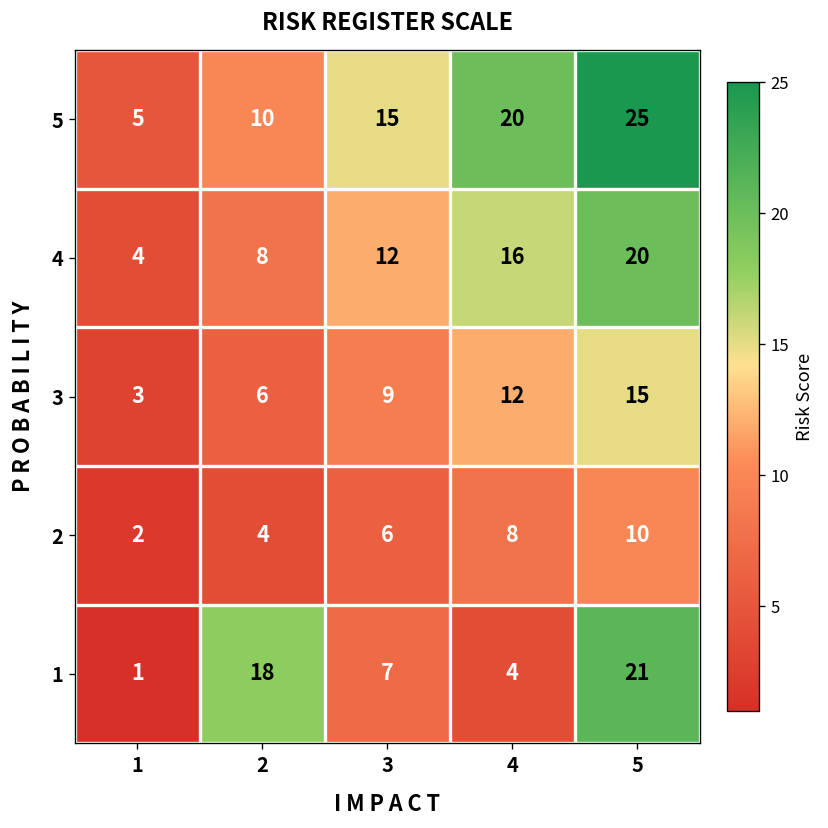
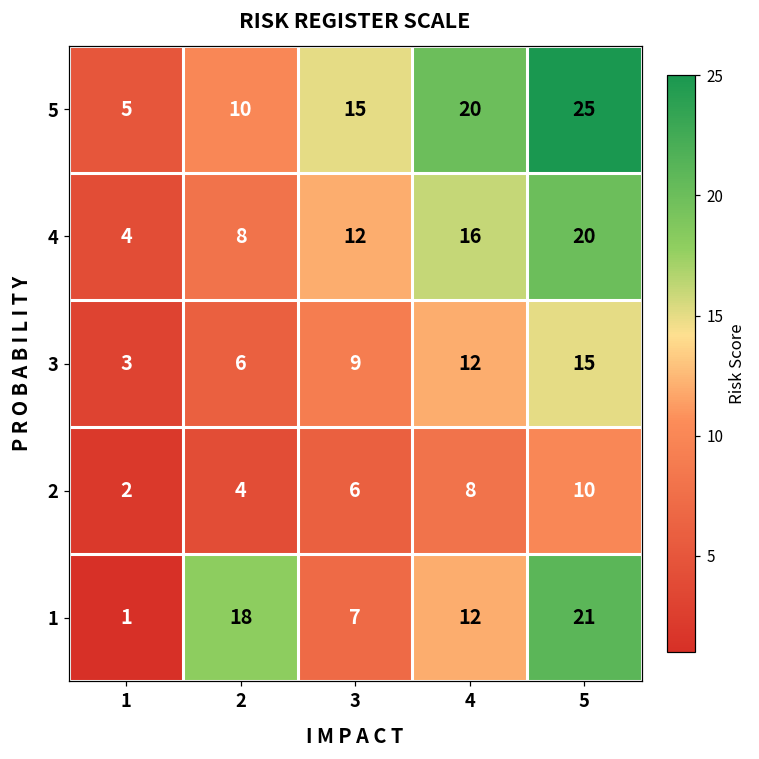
1, 4: 4 -> 12
